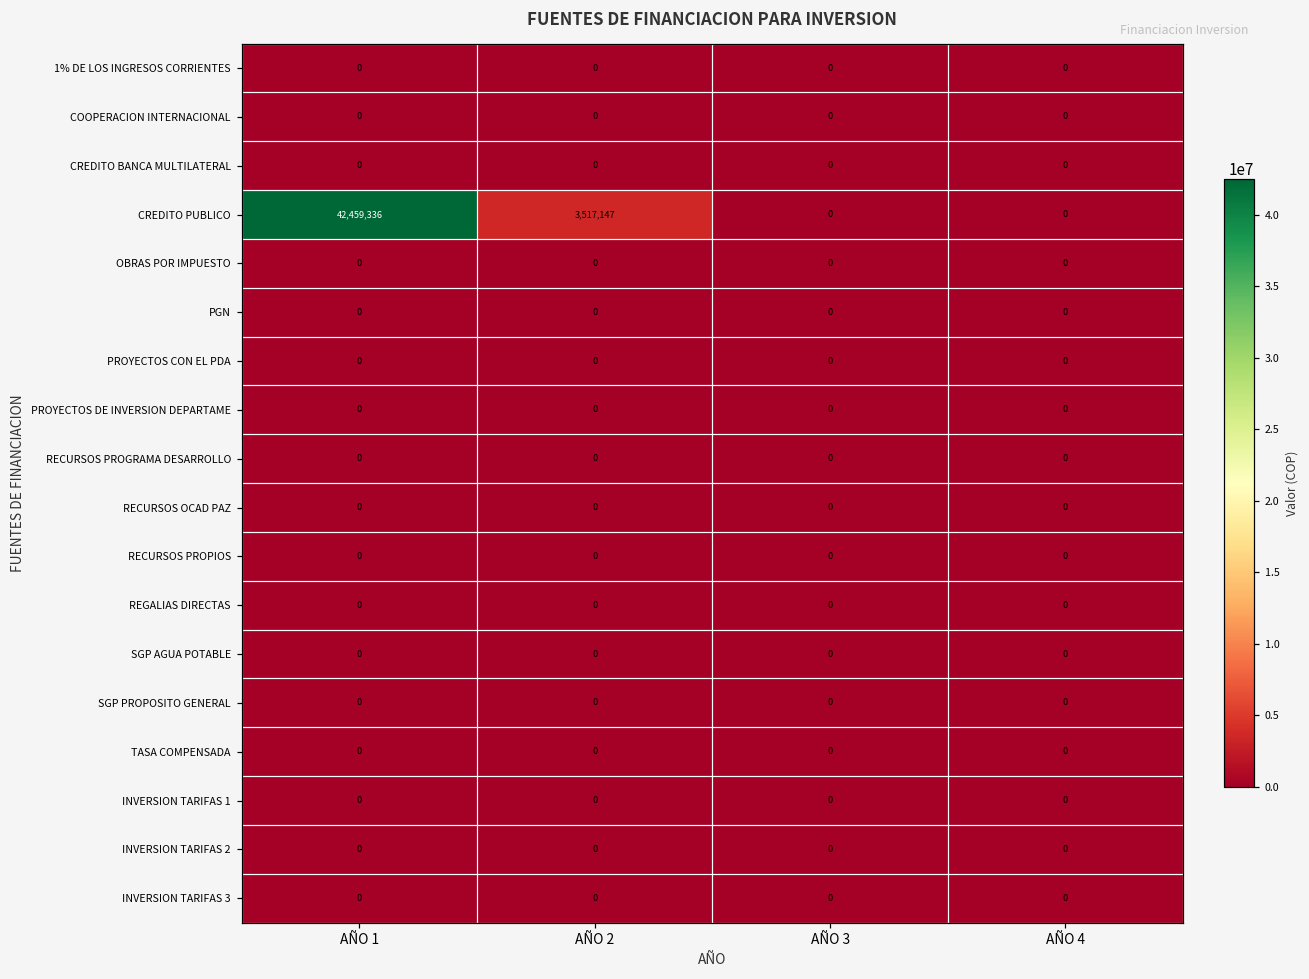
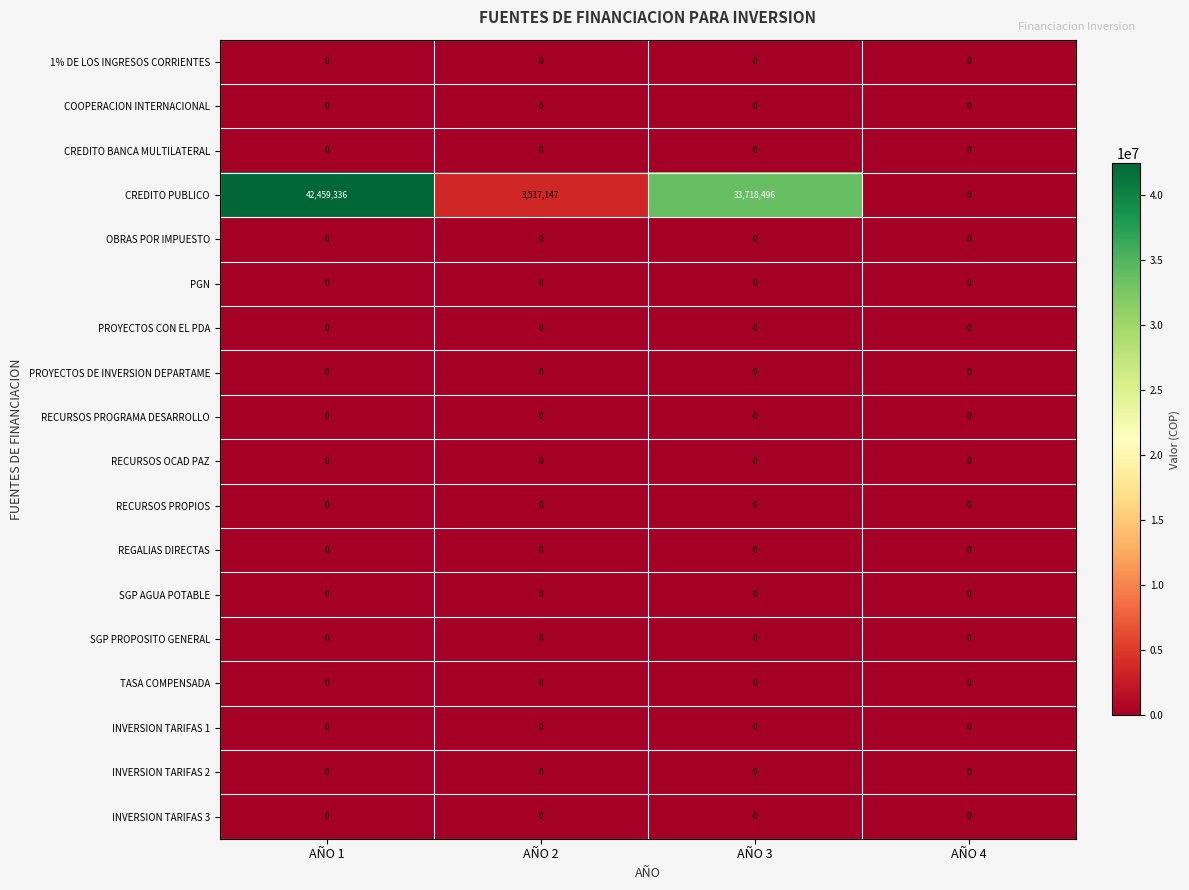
CREDITO PUBLICO, AÑO 3: 0 -> 33,718,496
